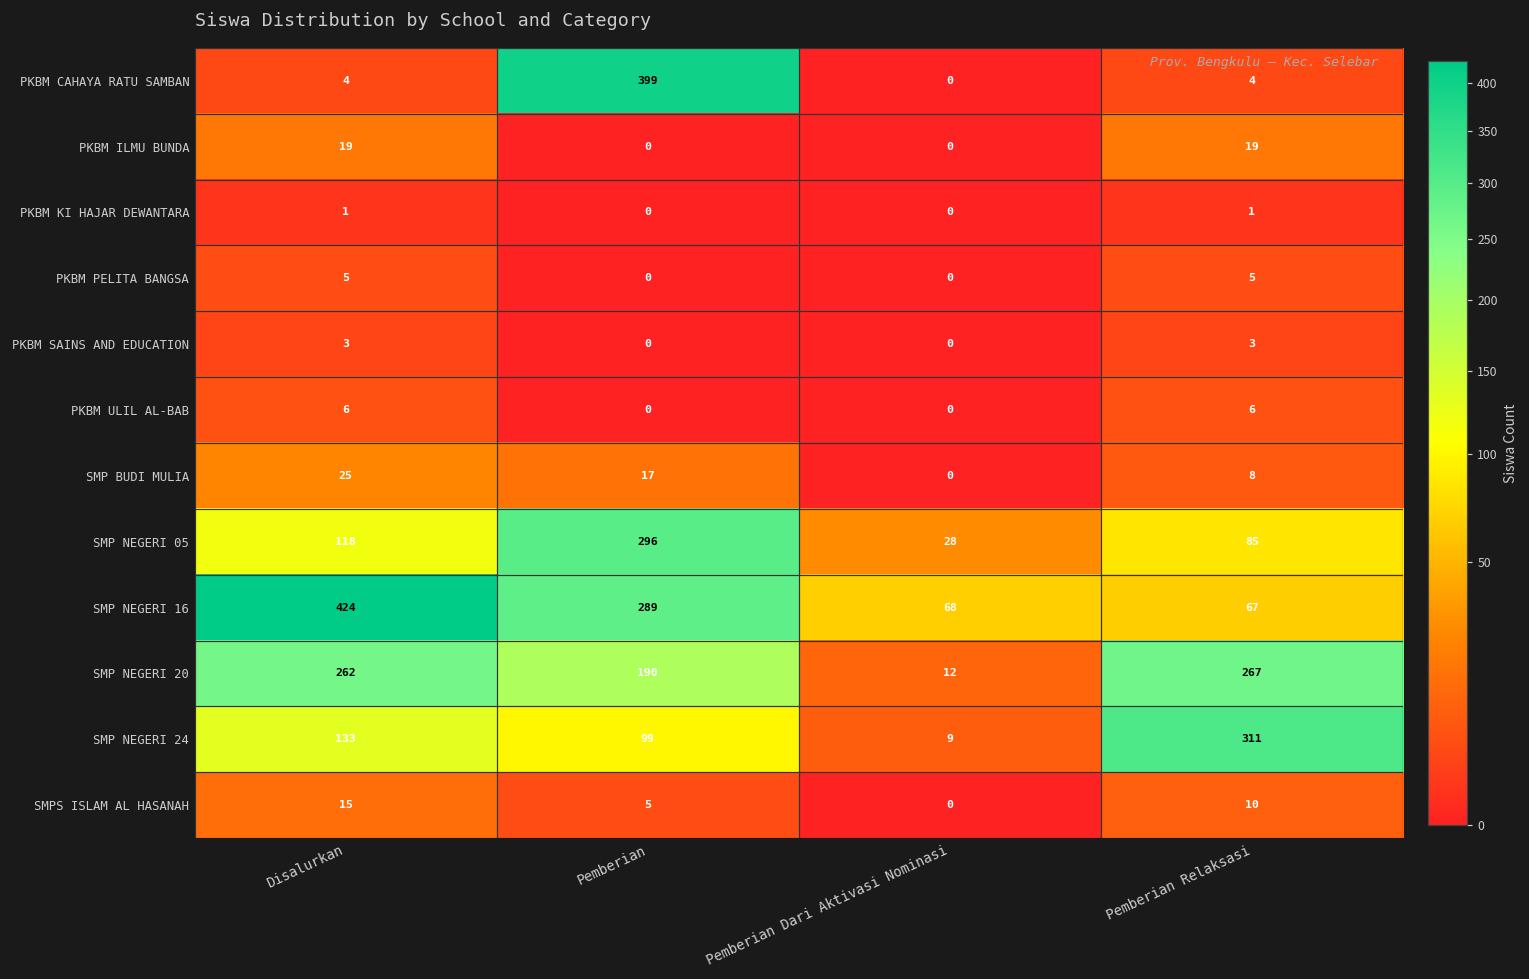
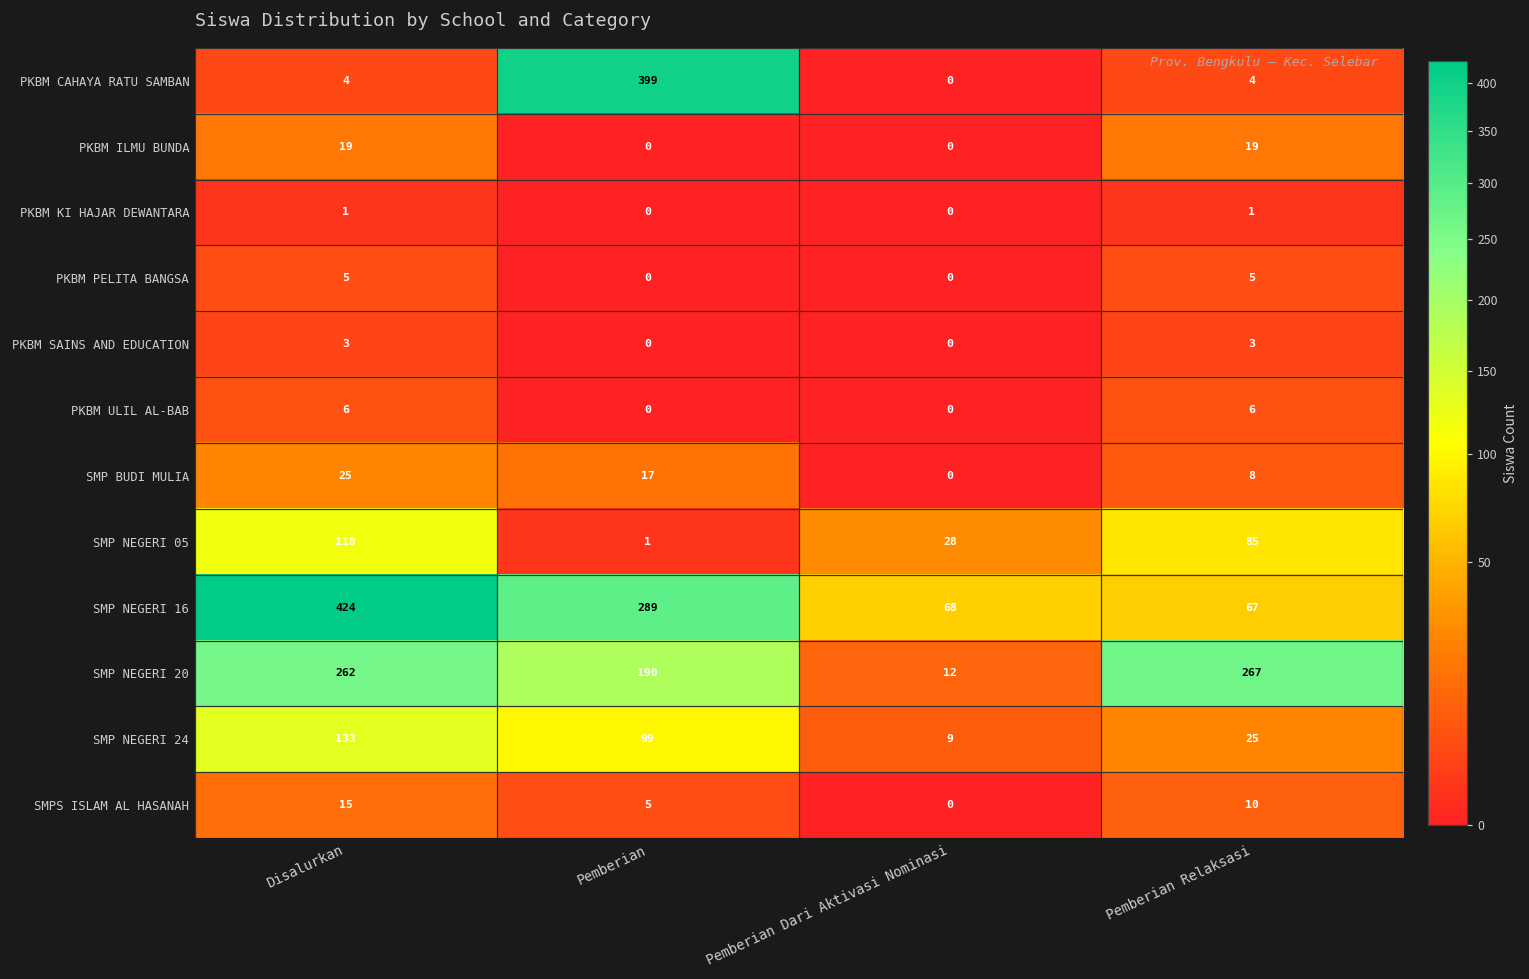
SMP NEGERI 05, Pemberian: 296 -> 1
SMP NEGERI 24, Pemberian Relaksasi: 311 -> 25
